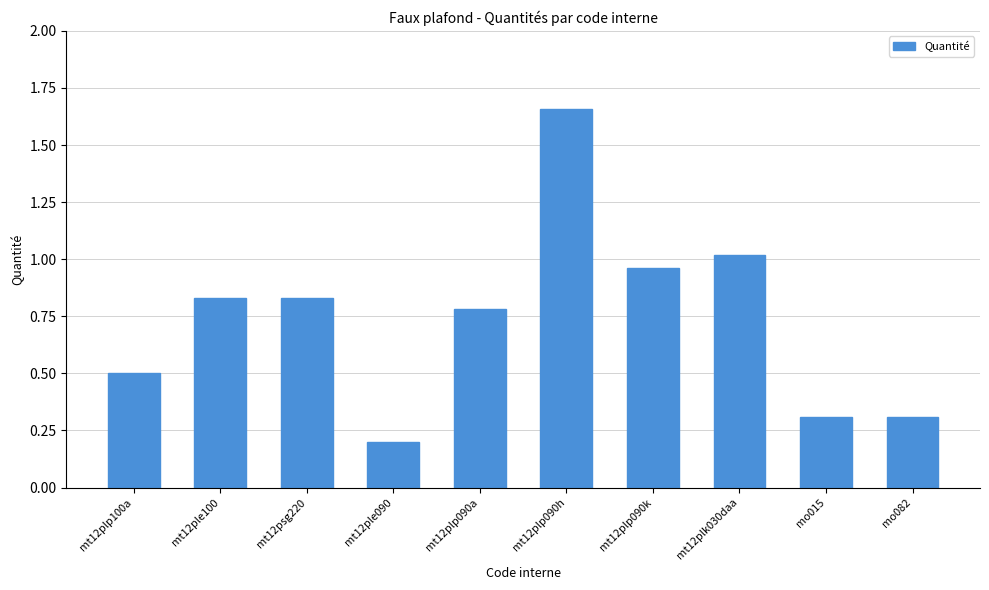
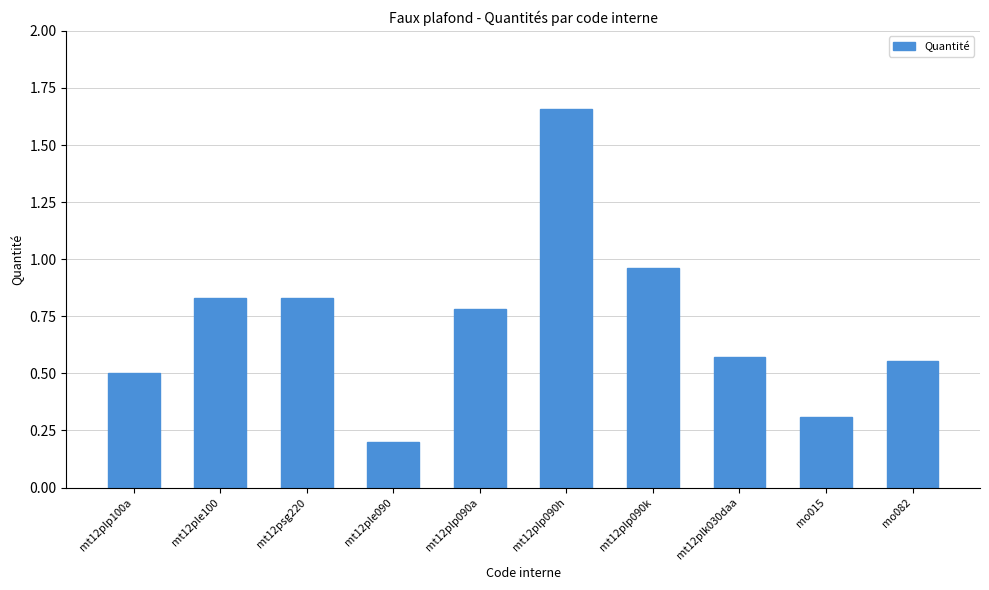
mt12plk030daa: 1.02 -> 0.57
mo082: 0.31 -> 0.55
